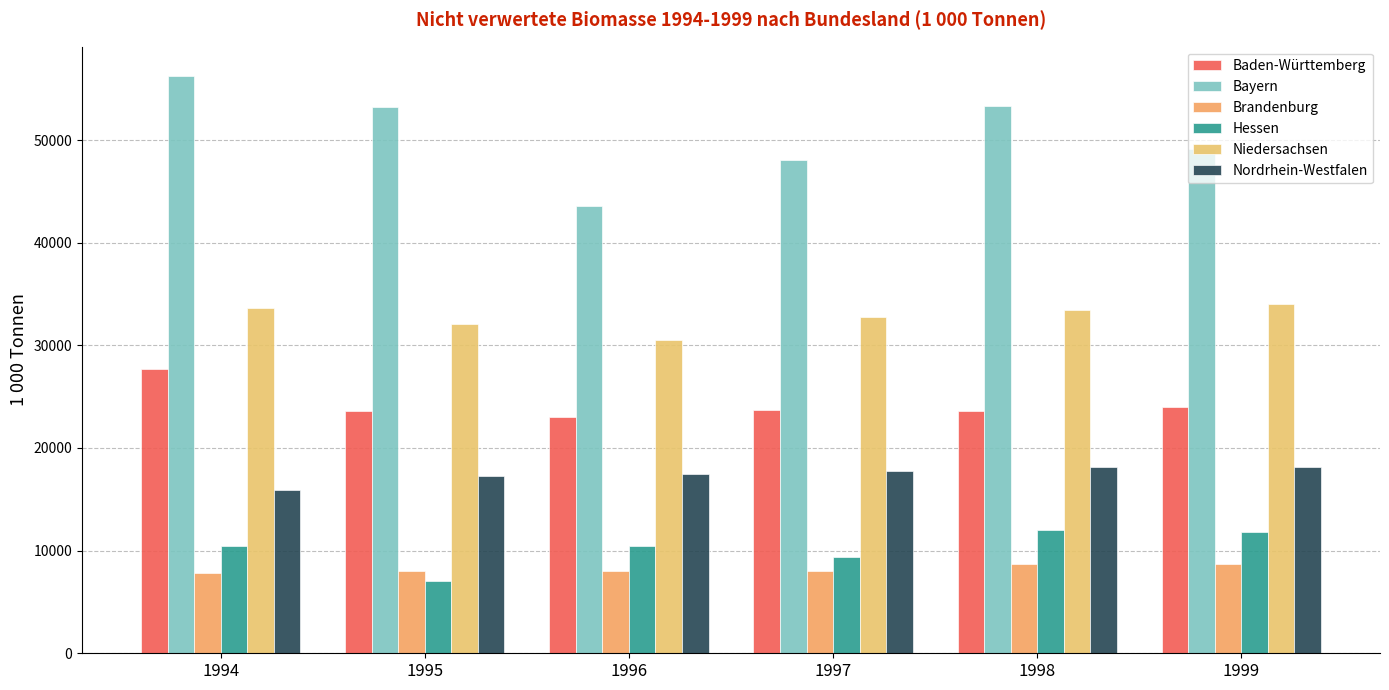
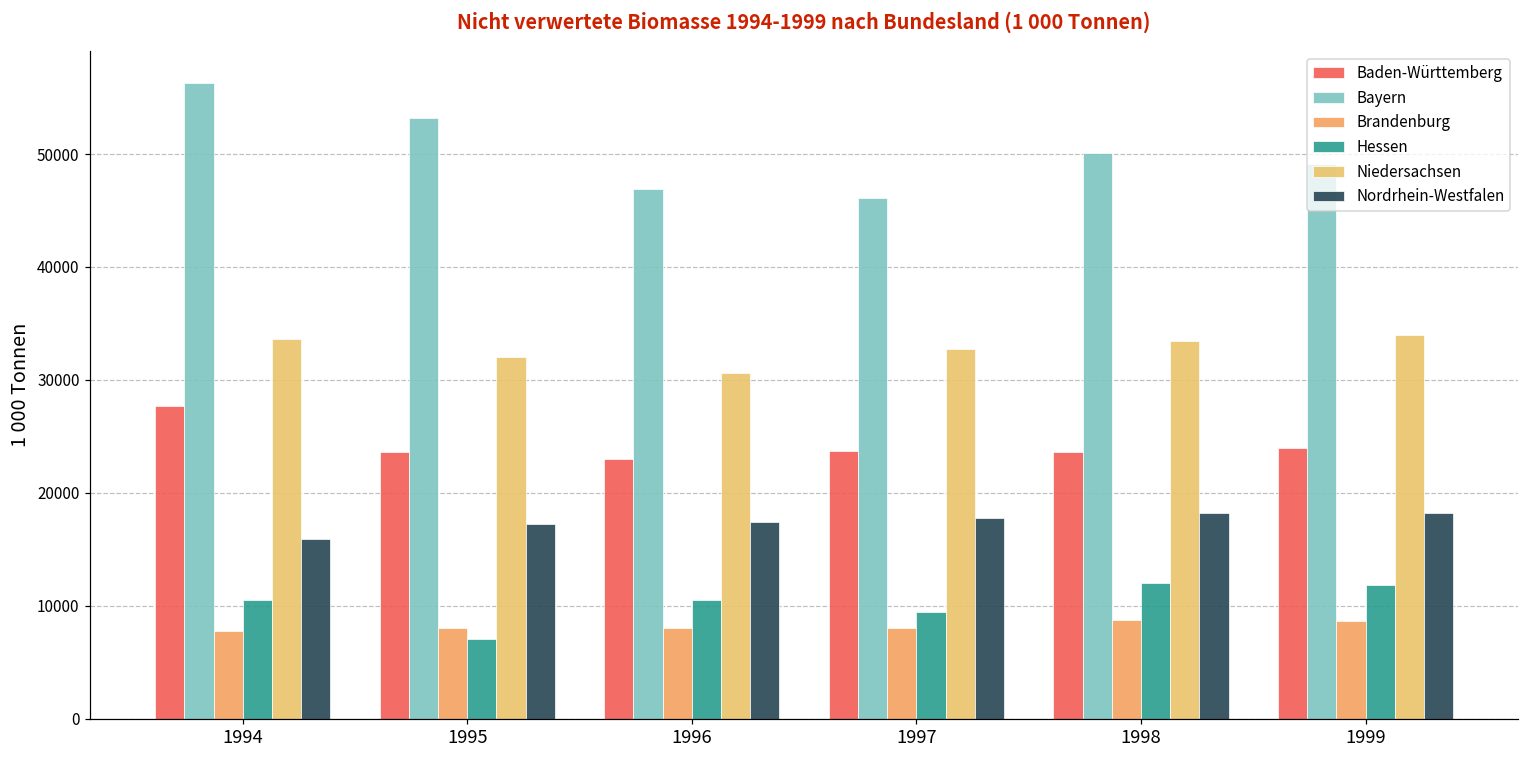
Bayern, 1996: 43600 -> 46900
Bayern, 1997: 48100 -> 46200
Bayern, 1998: 53400 -> 50100
